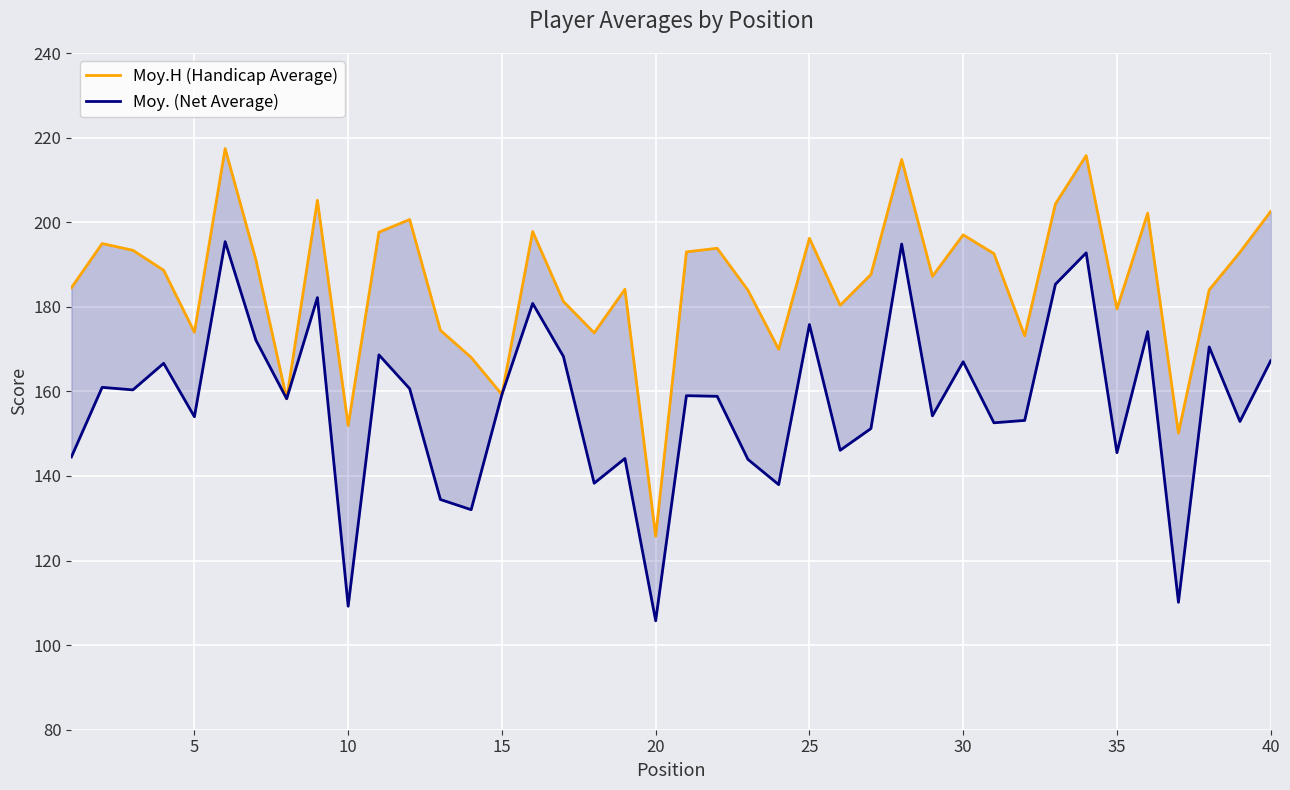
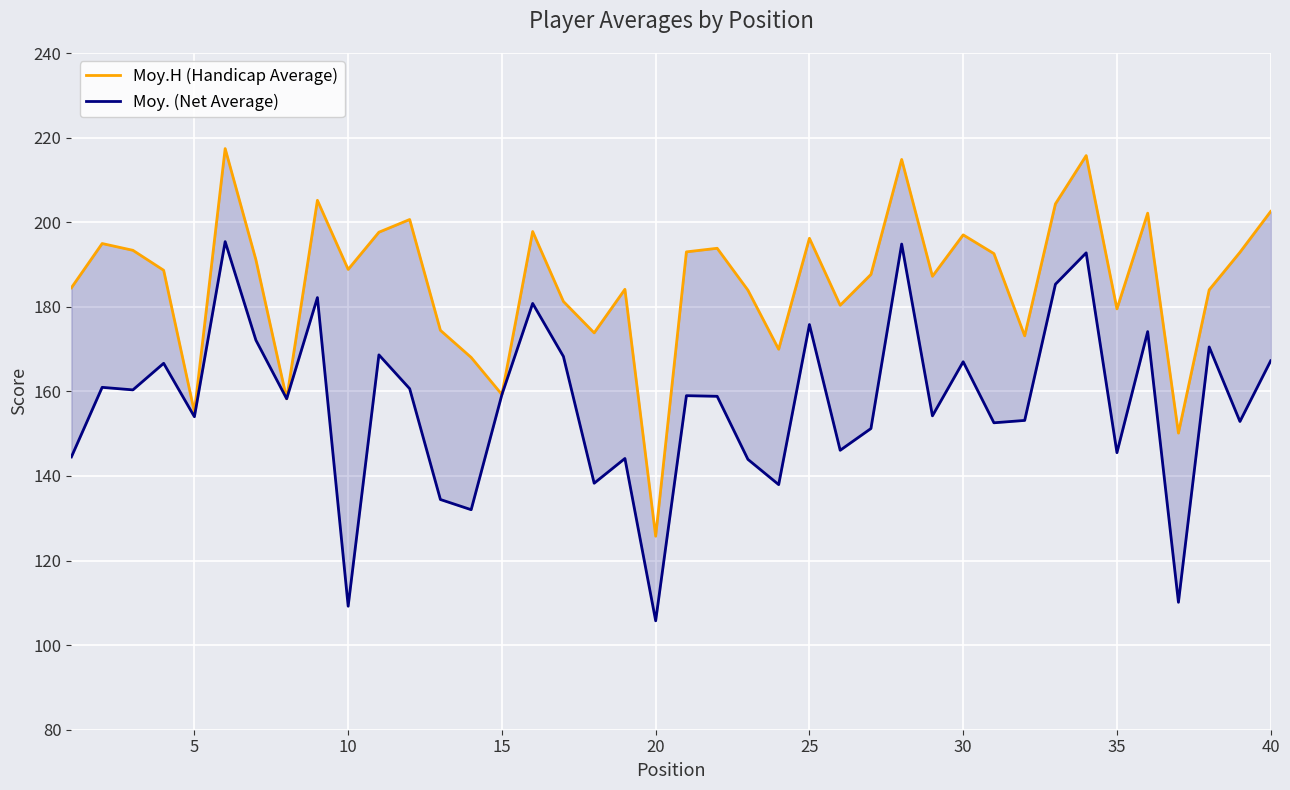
Moy.H (Handicap Average), 5: 174 -> 155
Moy.H (Handicap Average), 10: 152 -> 189
